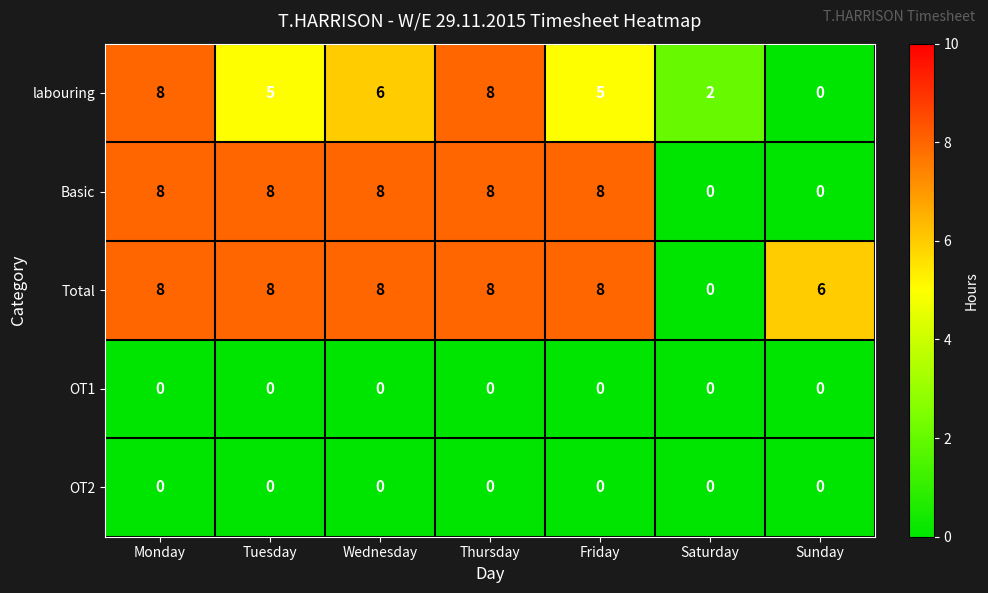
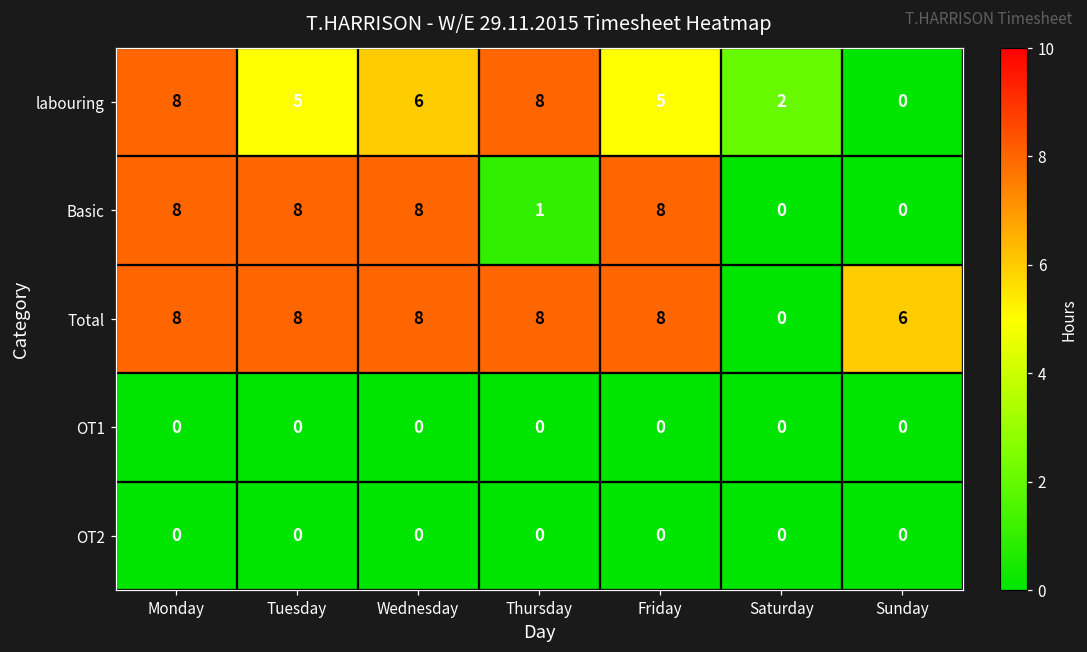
Basic, Thursday: 8 -> 1
